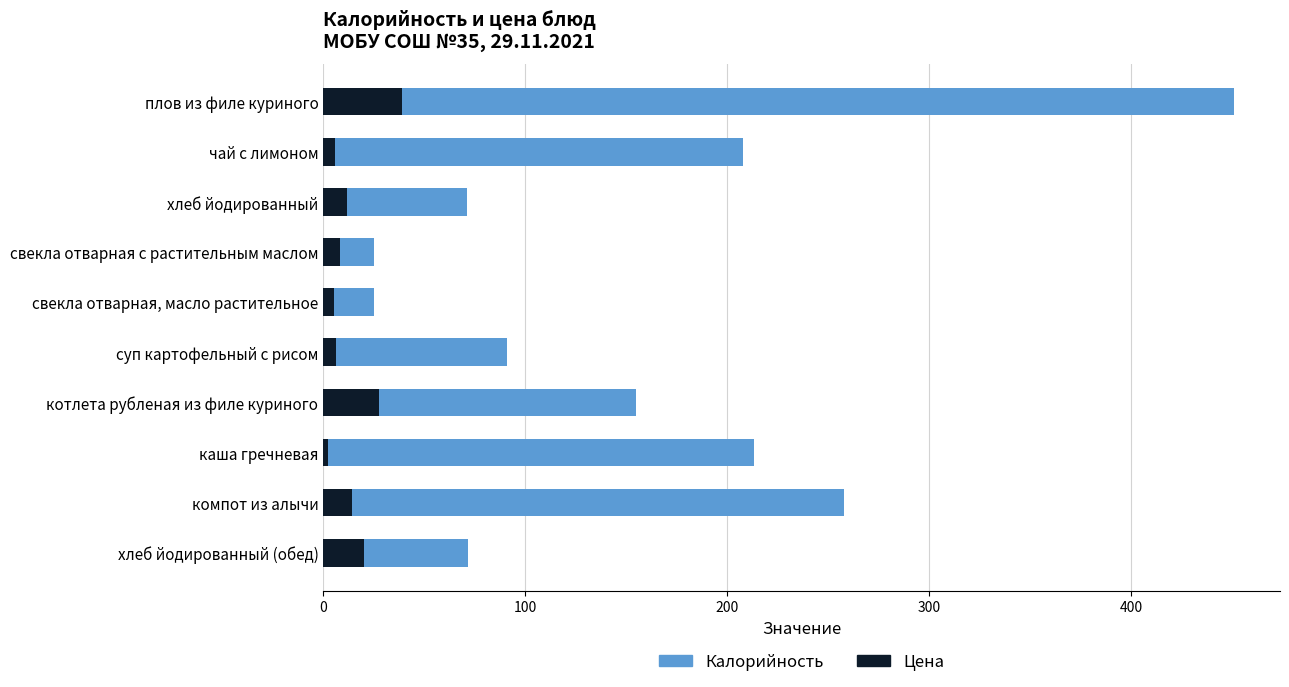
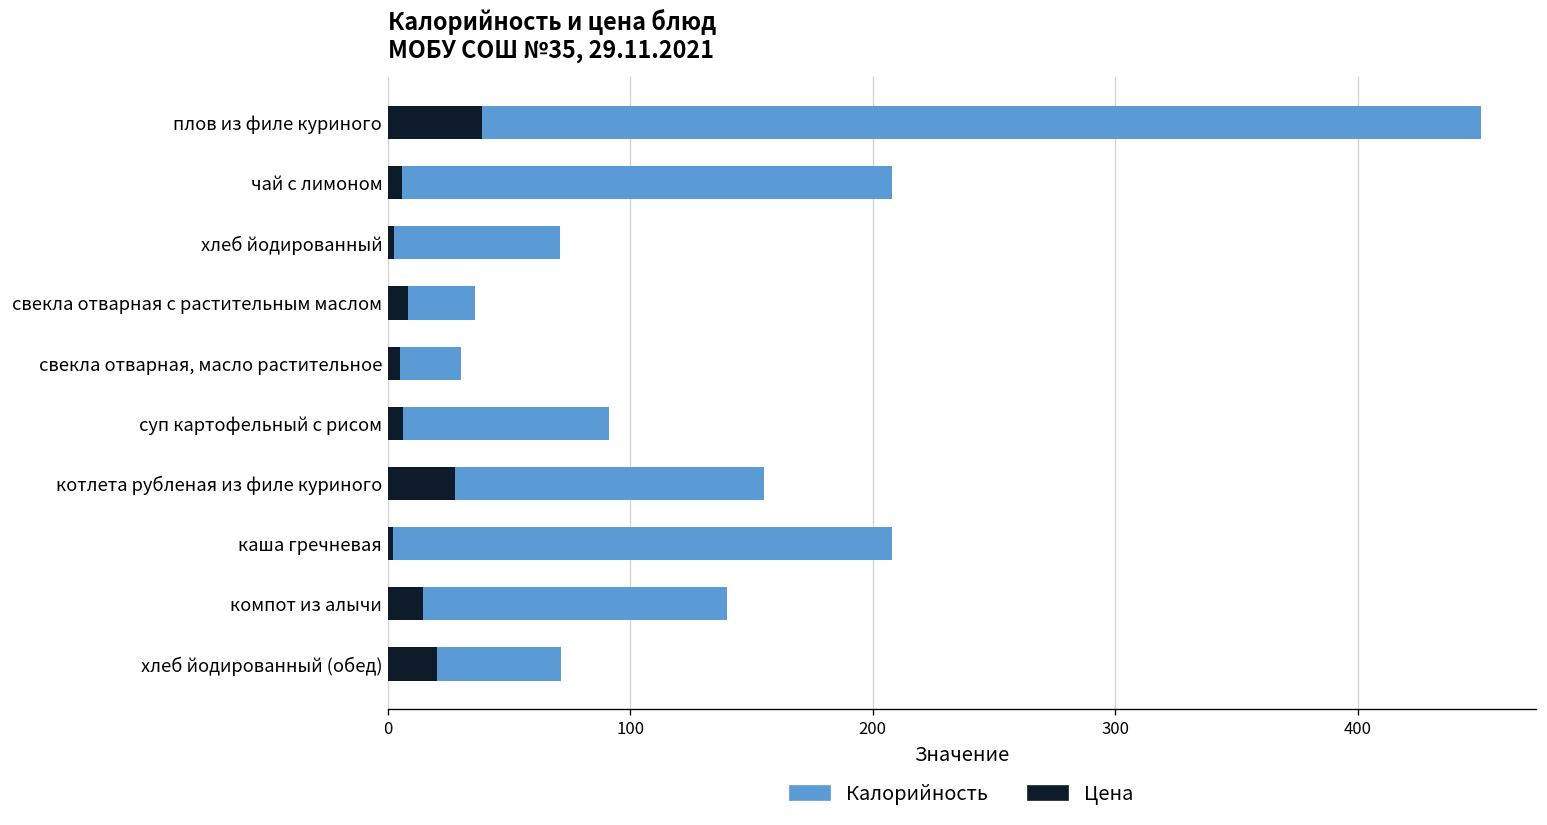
Цена, хлеб йодированный: 12 -> 2
Калорийность, свекла отварная с растительным маслом: 25 -> 36
Калорийность, свекла отварная, масло растительное: 25 -> 30
Калорийность, каша гречневая: 213 -> 208
Калорийность, компот из алычи: 258 -> 140
